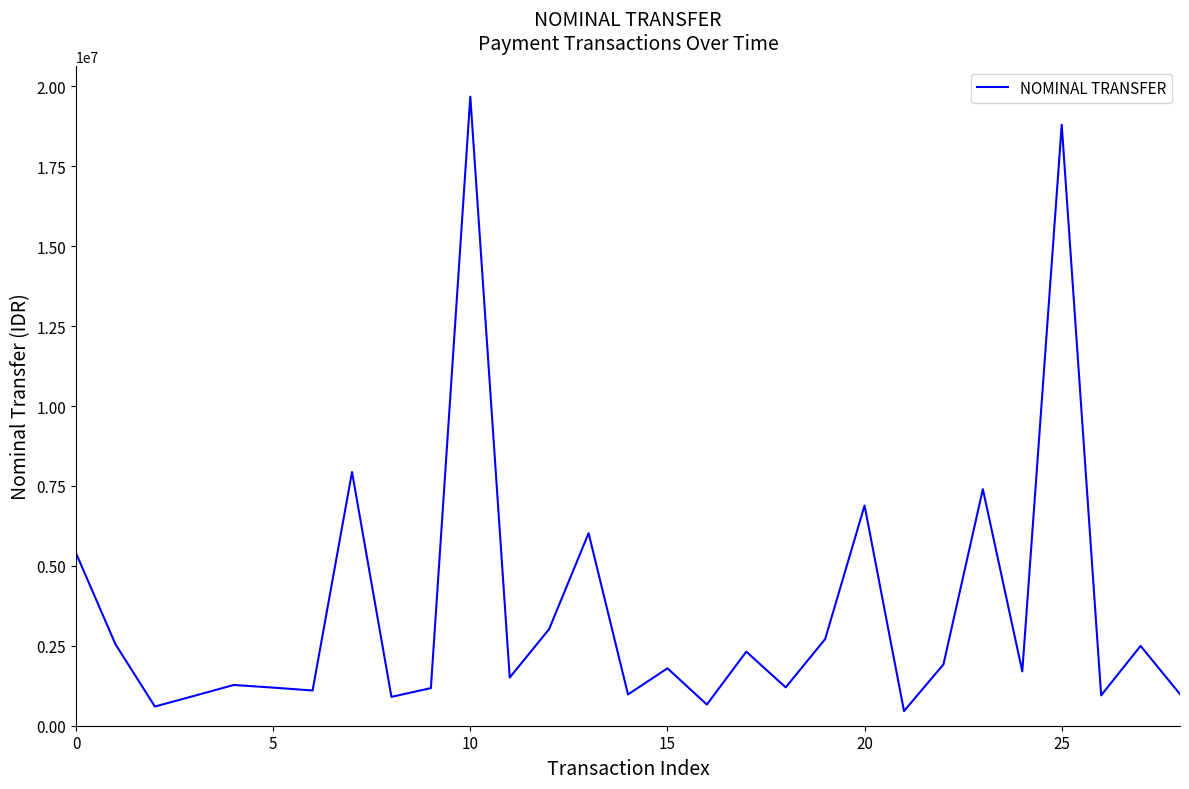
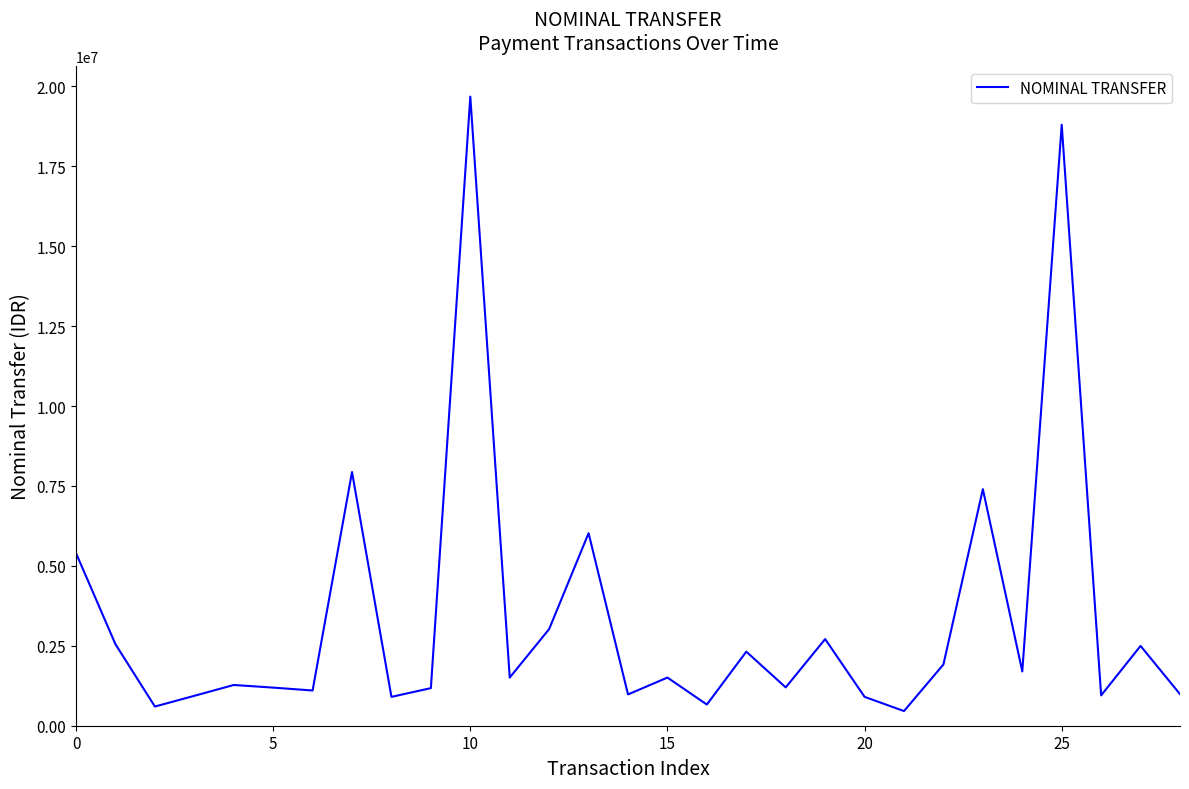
15: 1800000 -> 1500000
20: 6900000 -> 900000
